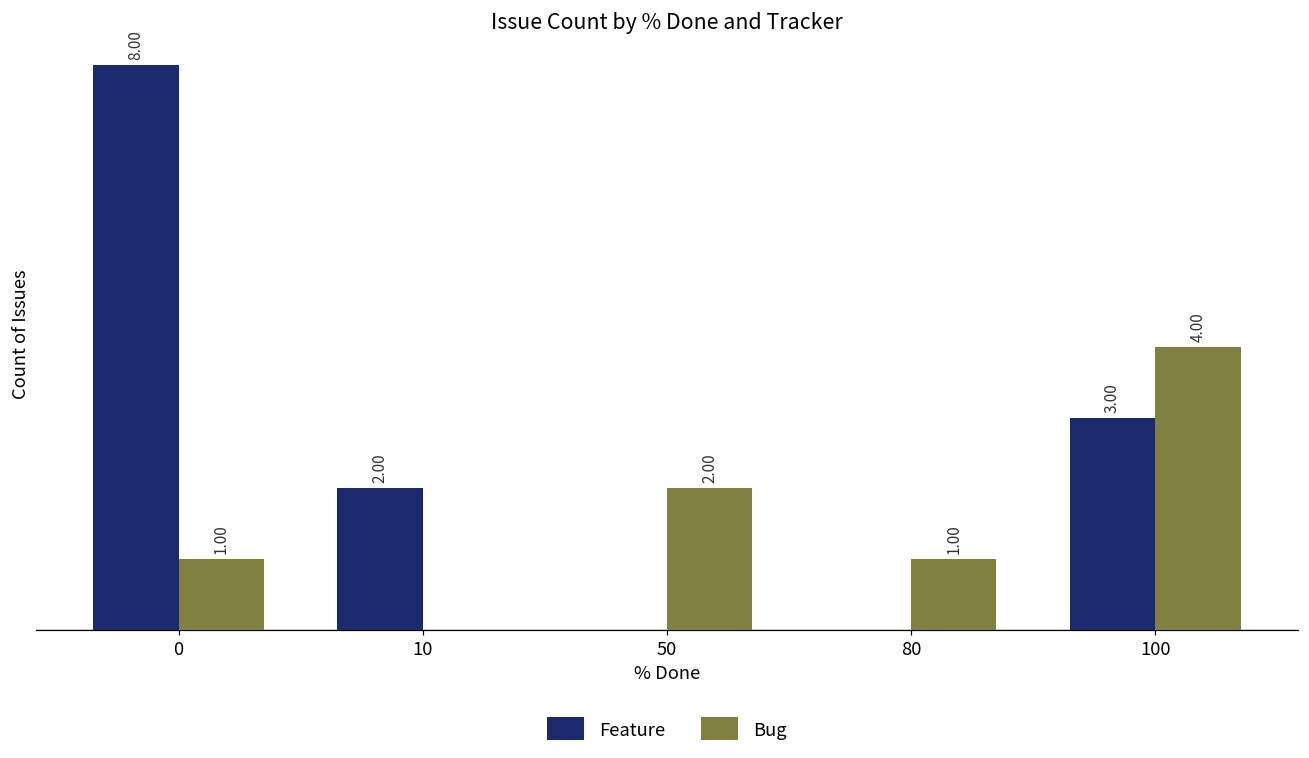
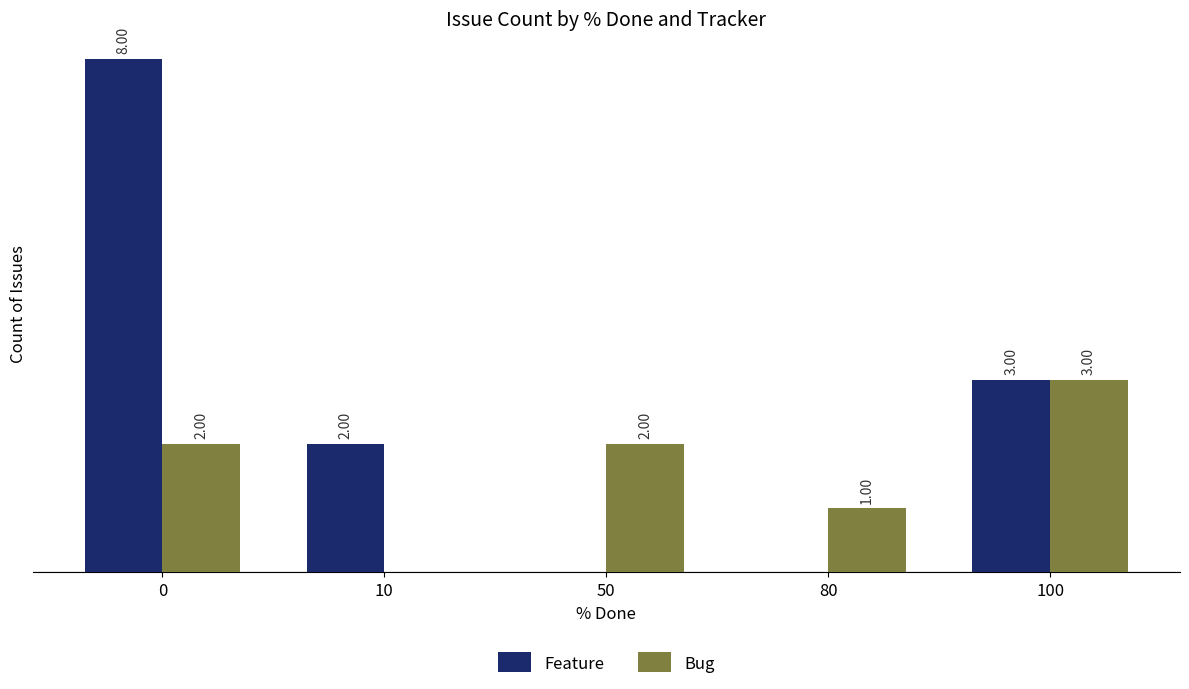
Bug, 0: 1.00 -> 2.00
Bug, 100: 4.00 -> 3.00
